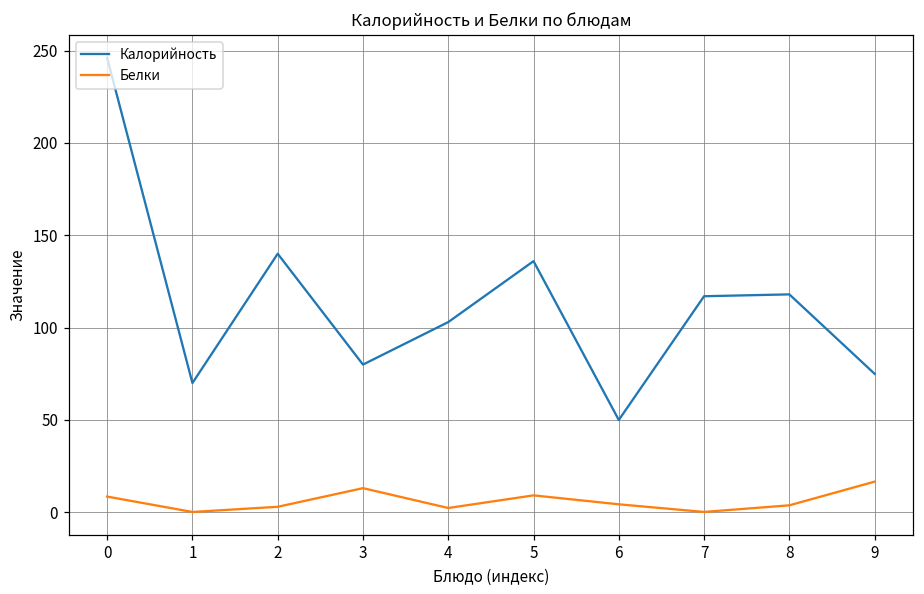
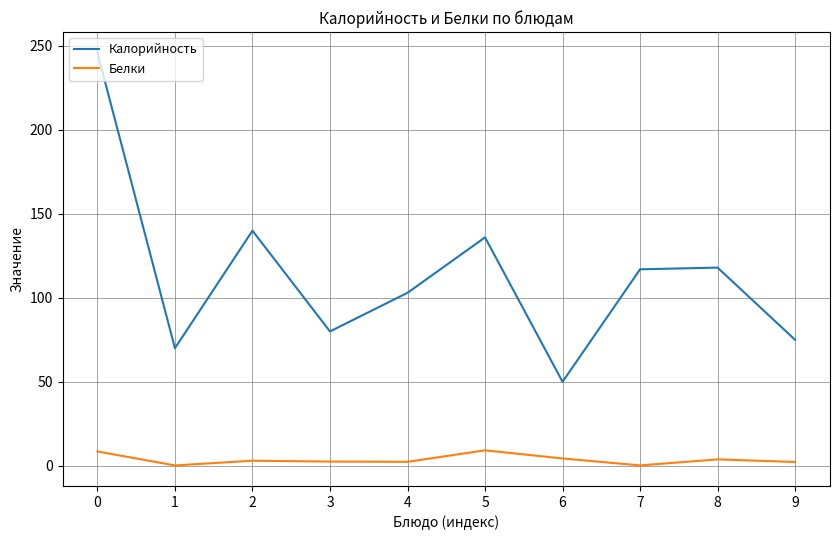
Белки, 3: 13 -> 3
Белки, 9: 17 -> 2
